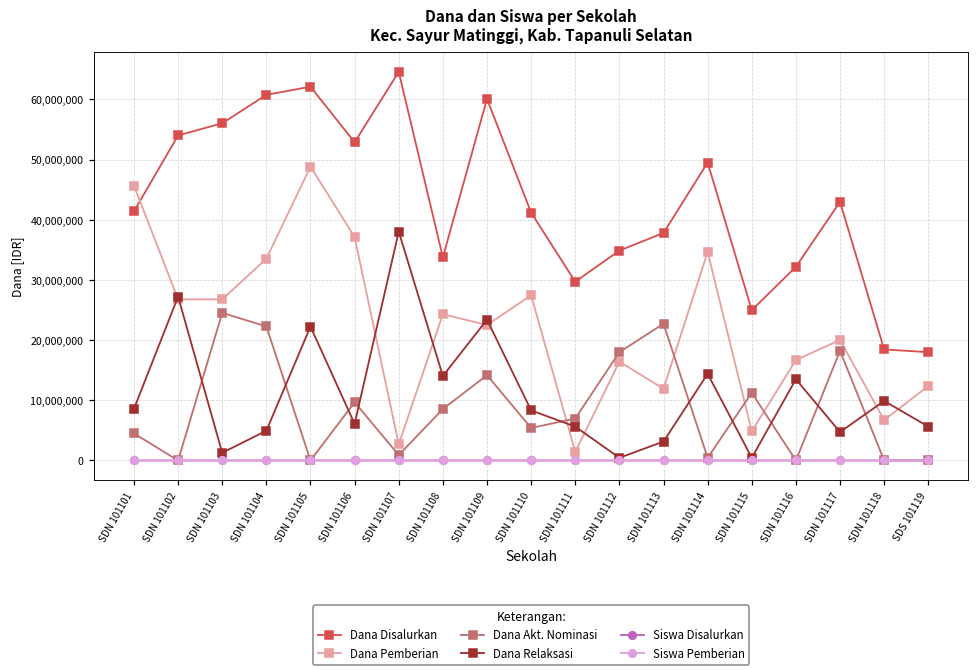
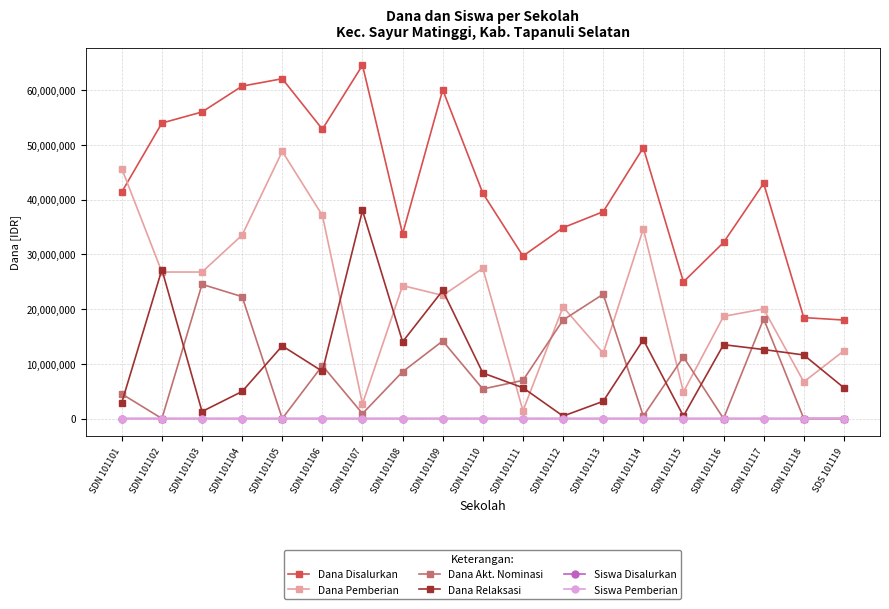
Dana Relaksasi, SDN 101101: 9,000,000 -> 3,000,000
Dana Relaksasi, SDN 101105: 22,000,000 -> 13,000,000
Dana Relaksasi, SDN 101106: 6,000,000 -> 9,000,000
Dana Pemberian, SDN 101112: 16,000,000 -> 20,000,000
Dana Pemberian, SDN 101116: 17,000,000 -> 19,000,000
Dana Relaksasi, SDN 101117: 5,000,000 -> 13,000,000
Dana Relaksasi, SDN 101118: 10,000,000 -> 12,000,000
